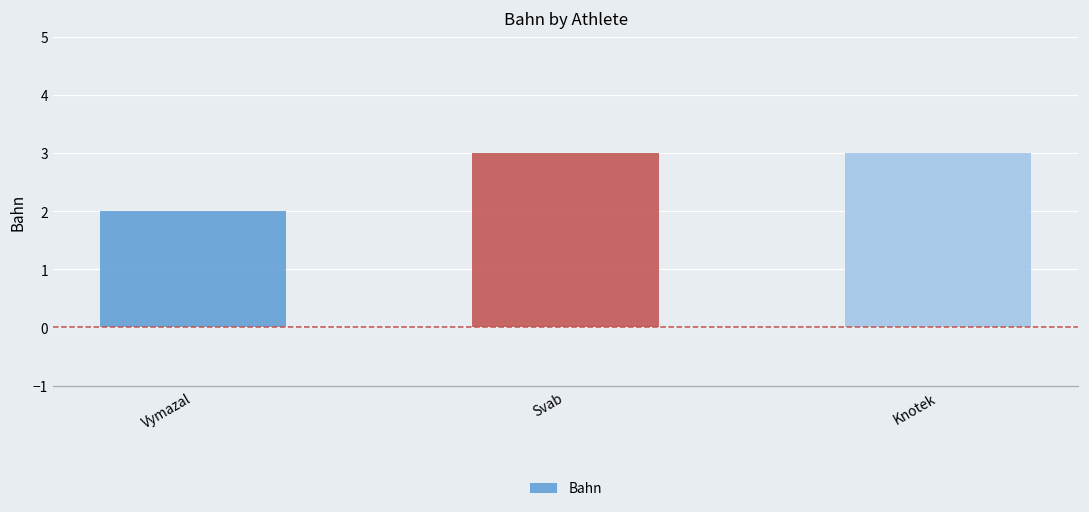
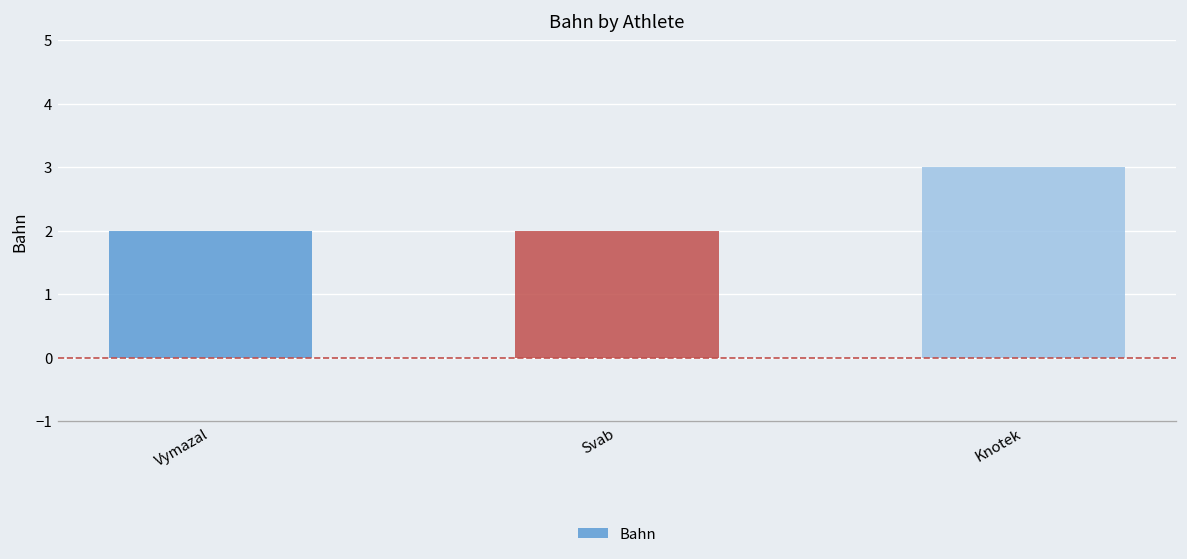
Svab: 3 -> 2
